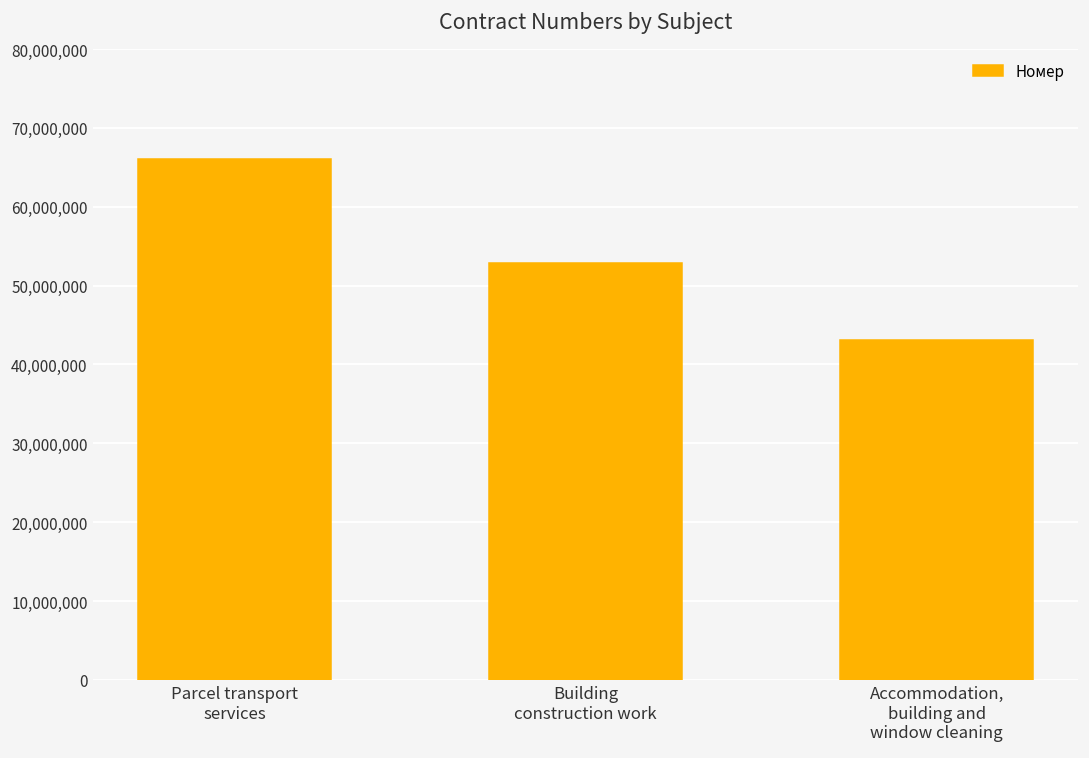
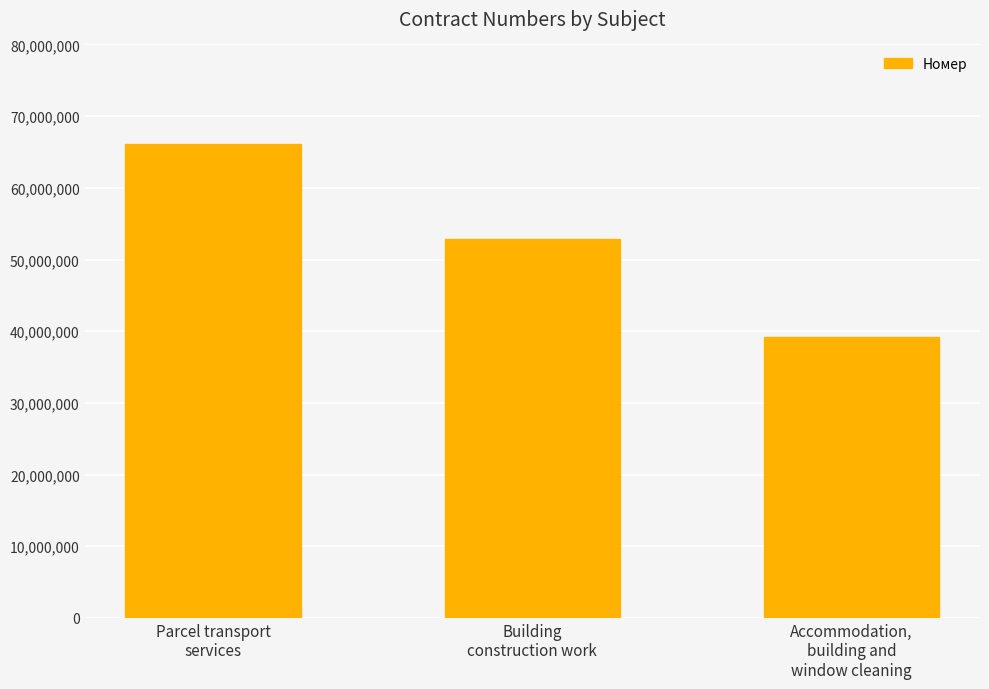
Accommodation, building and window cleaning: 43,000,000 -> 39,000,000
